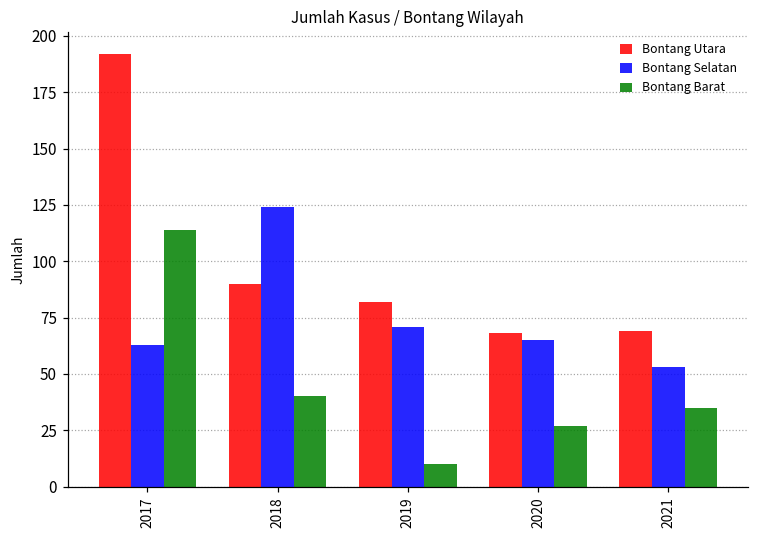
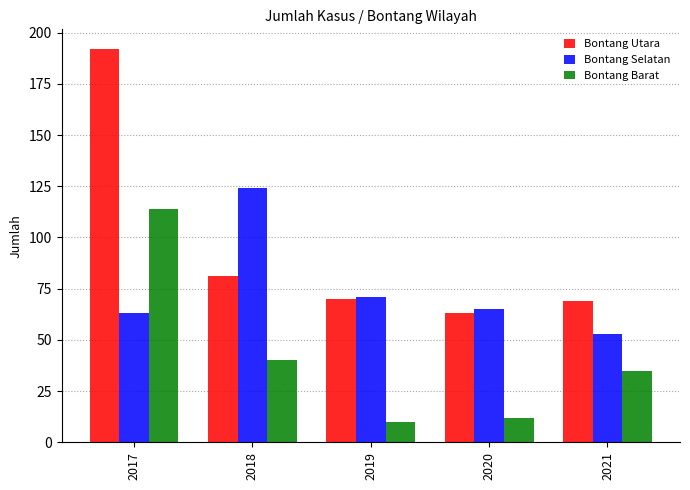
Bontang Utara, 2018: 90 -> 81
Bontang Utara, 2019: 82 -> 70
Bontang Utara, 2020: 68 -> 63
Bontang Barat, 2020: 27 -> 12
